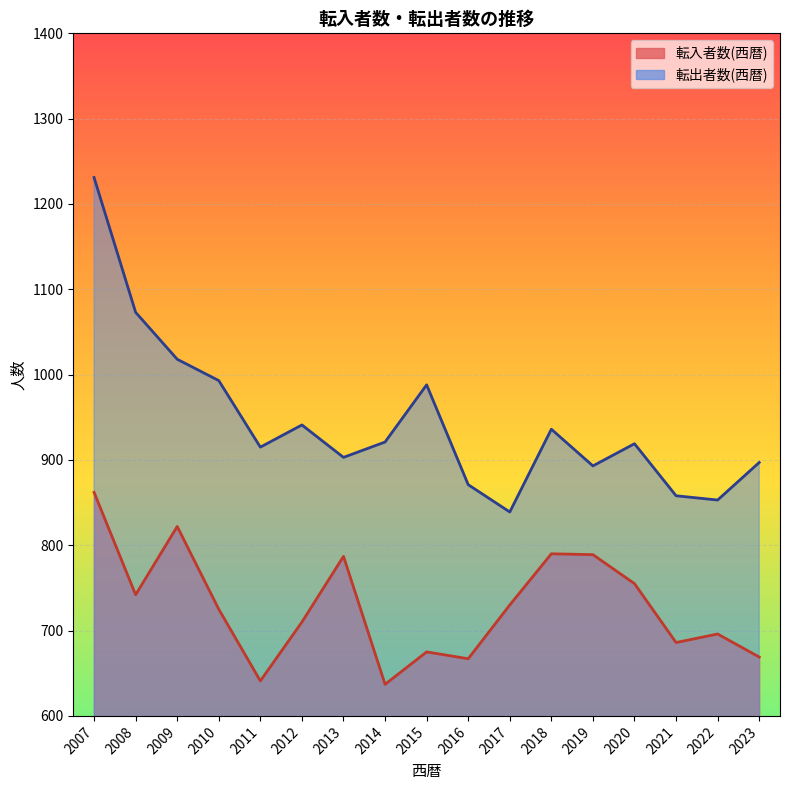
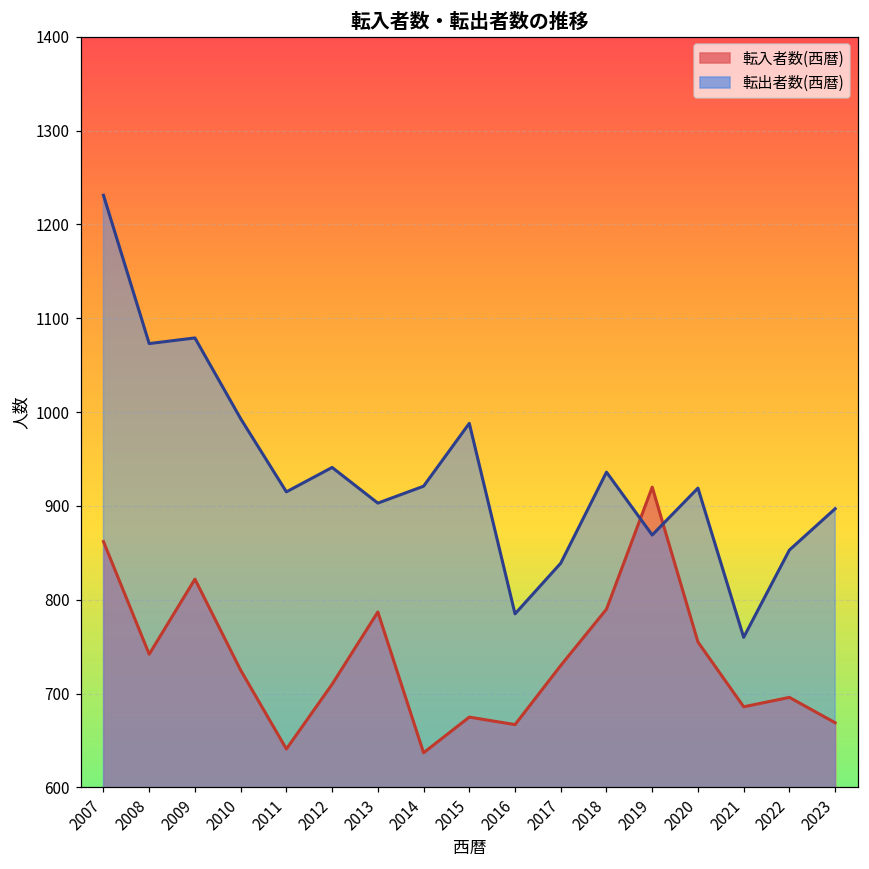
転出者数(西暦), 2009: 1020 -> 1080
転出者数(西暦), 2016: 870 -> 790
転入者数(西暦), 2019: 790 -> 920
転出者数(西暦), 2019: 890 -> 870
転出者数(西暦), 2021: 860 -> 760
